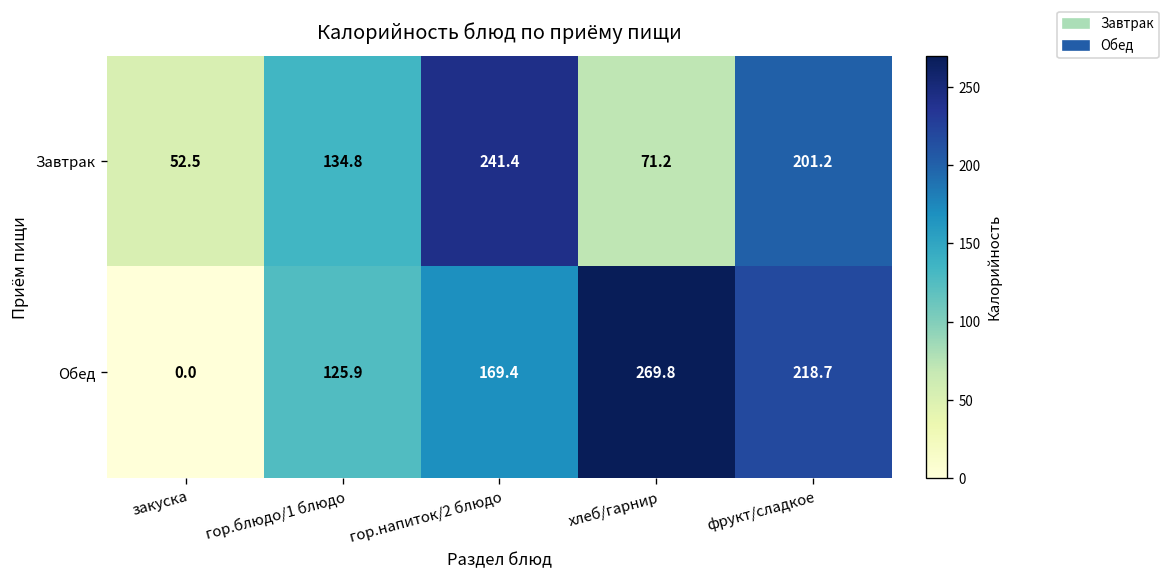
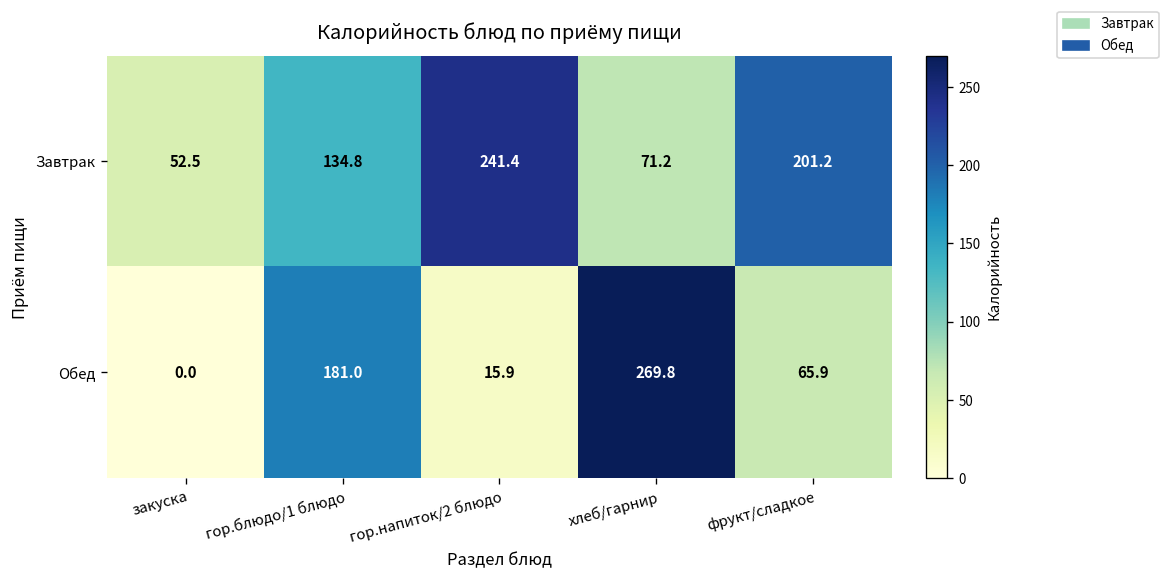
Обед, гор.блюдо/1 блюдо: 125.9 -> 181.0
Обед, гор.напиток/2 блюдо: 169.4 -> 15.9
Обед, фрукт/сладкое: 218.7 -> 65.9
